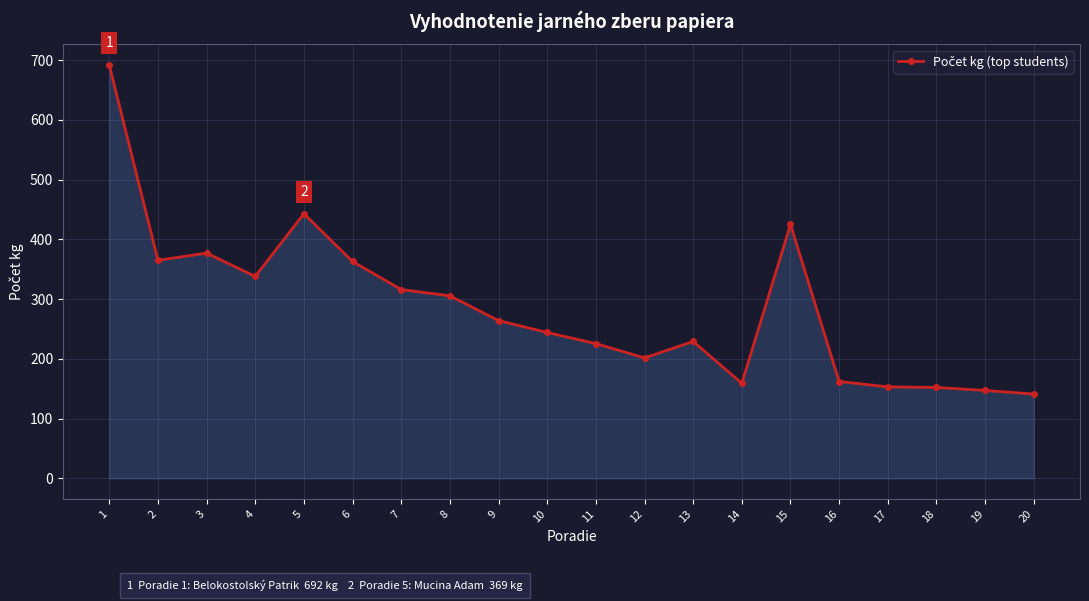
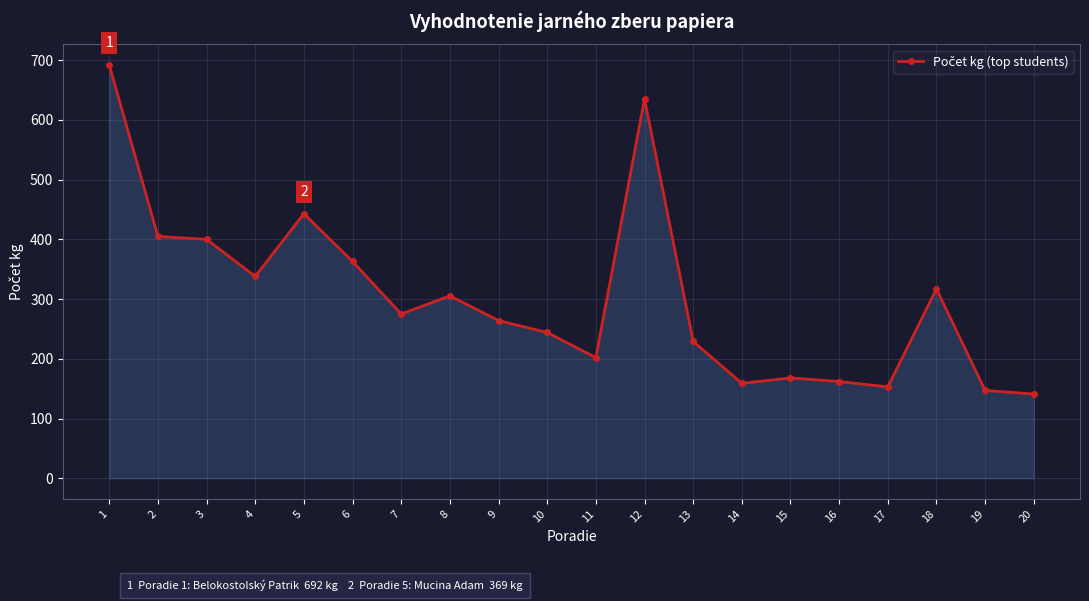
2: 370 -> 410
3: 380 -> 400
7: 320 -> 280
11: 230 -> 200
12: 200 -> 640
15: 430 -> 170
18: 150 -> 320
